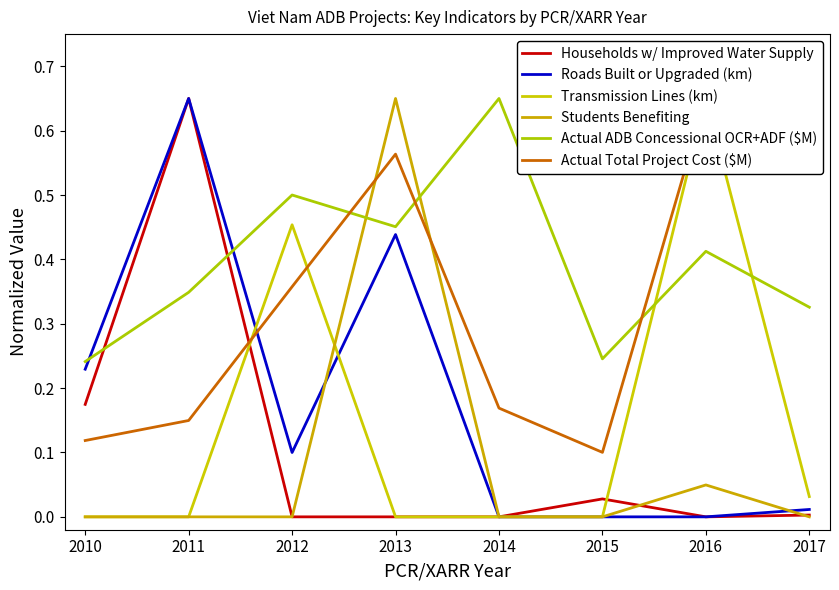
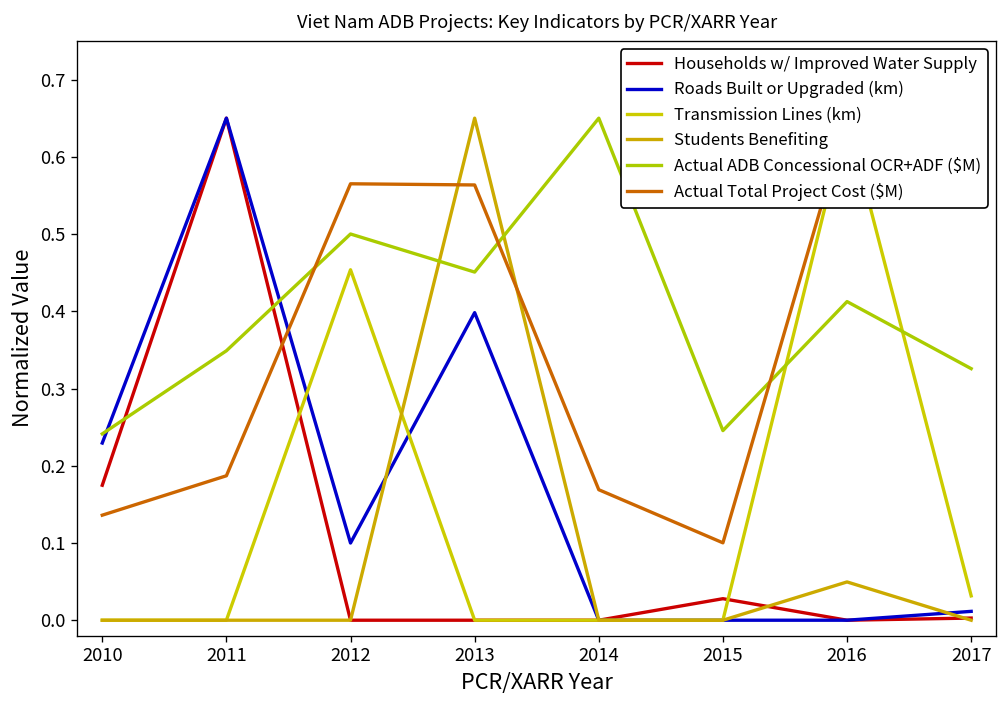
Actual Total Project Cost ($M), 2010: 0.12 -> 0.14
Actual Total Project Cost ($M), 2011: 0.15 -> 0.19
Actual Total Project Cost ($M), 2012: 0.36 -> 0.57
Roads Built or Upgraded (km), 2013: 0.44 -> 0.40
